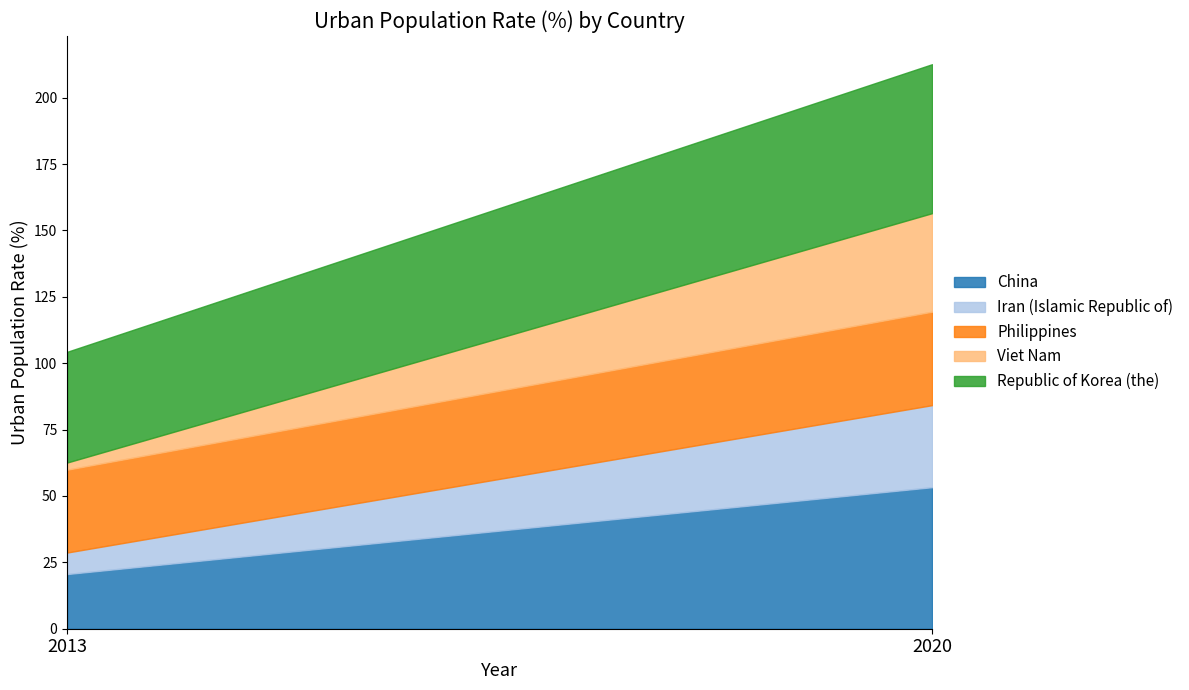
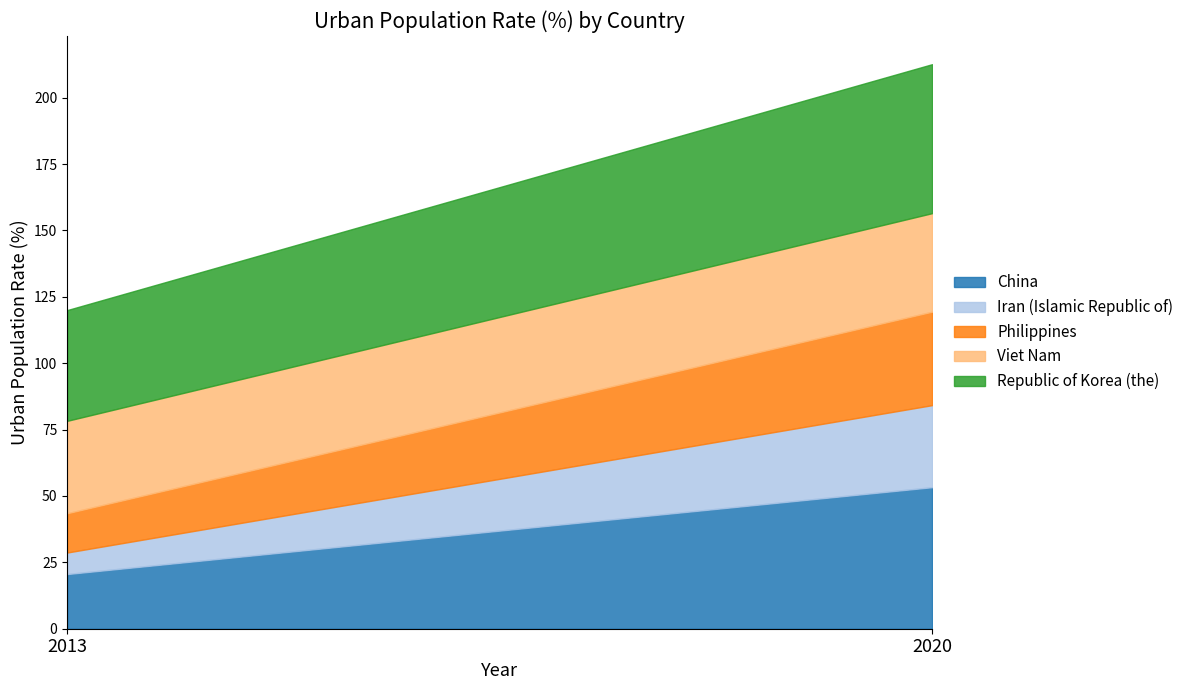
Philippines, 2013: 31 -> 15
Viet Nam, 2013: 3 -> 35
